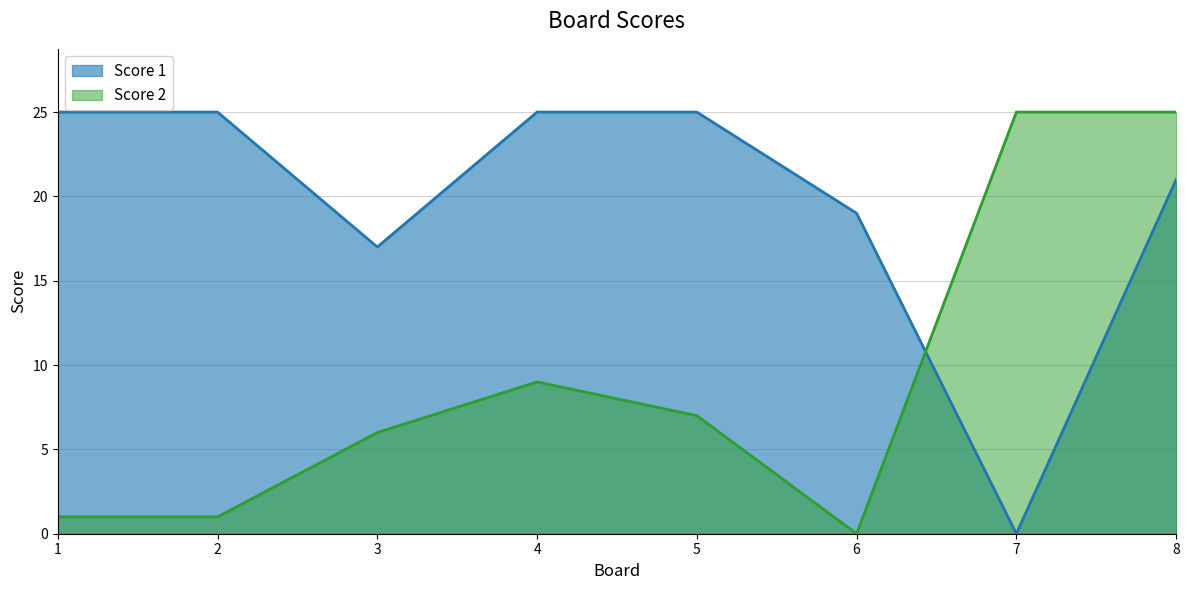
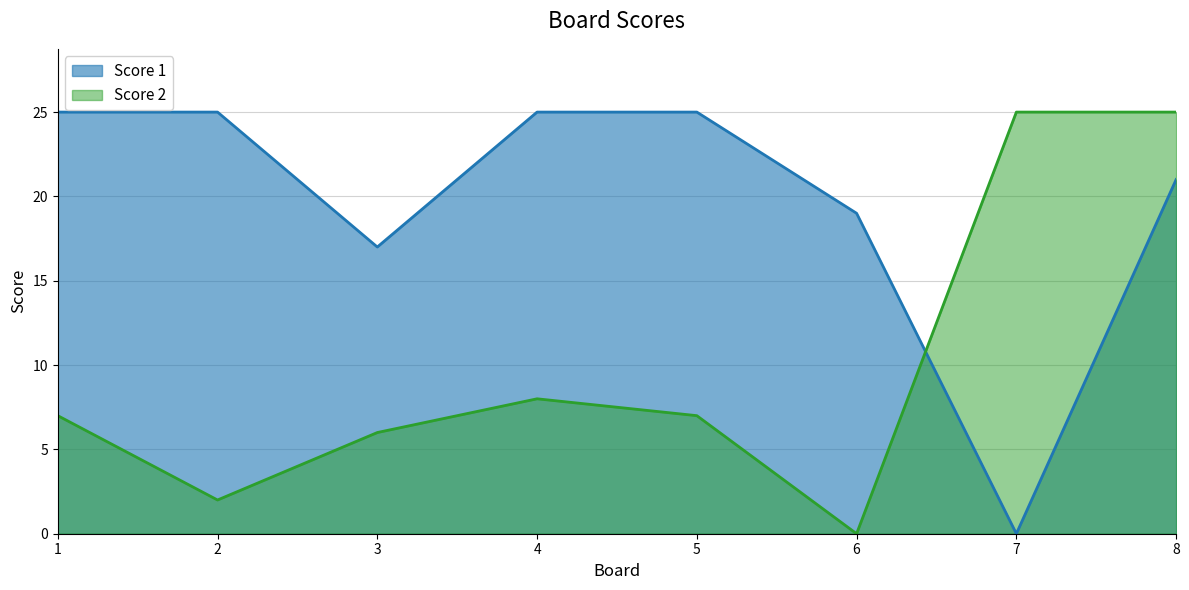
Score 2, 1: 1 -> 7
Score 2, 2: 1 -> 2
Score 2, 4: 9 -> 8
